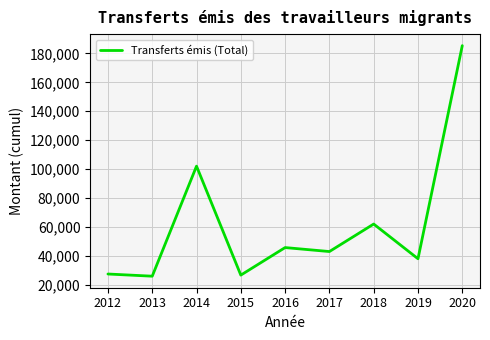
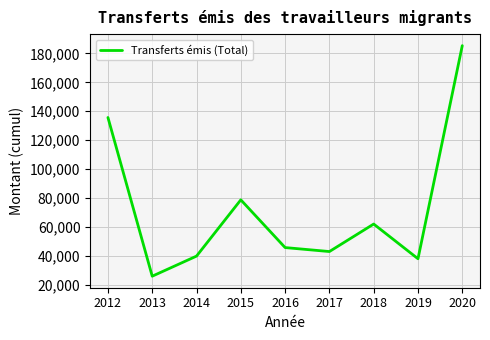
2012: 27,000 -> 136,000
2014: 102,000 -> 40,000
2015: 27,000 -> 79,000
